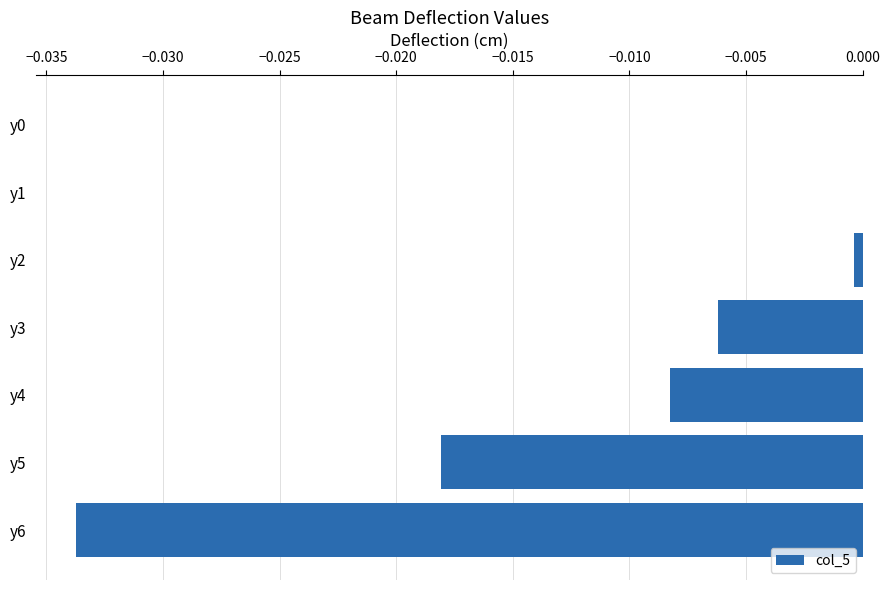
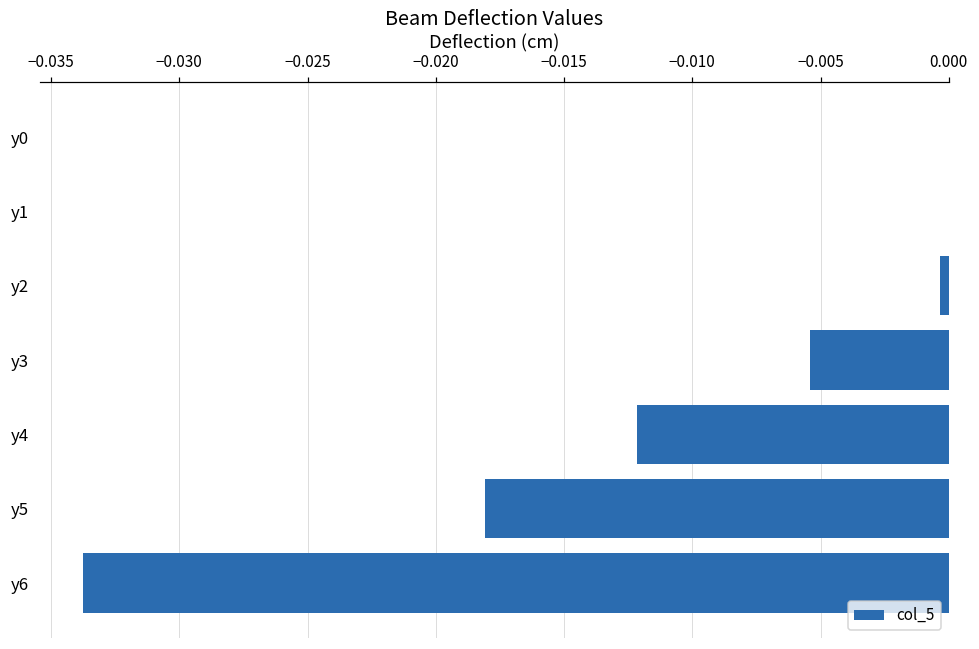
y3: -0.0062 -> -0.0054
y4: -0.0083 -> -0.0122
